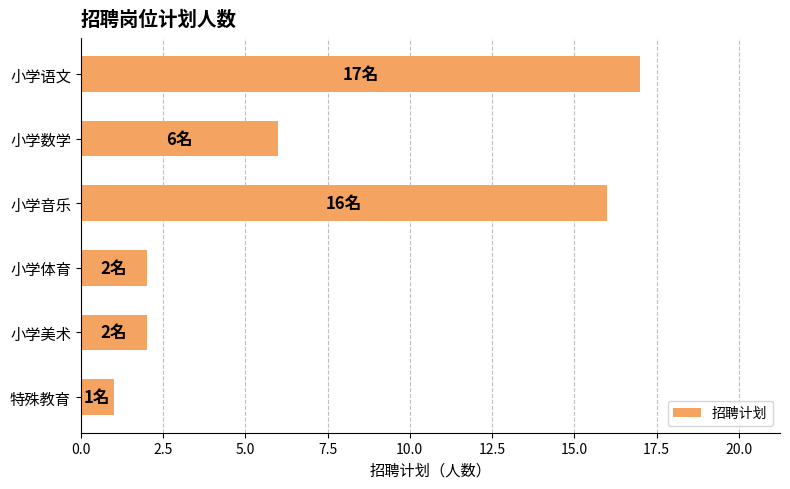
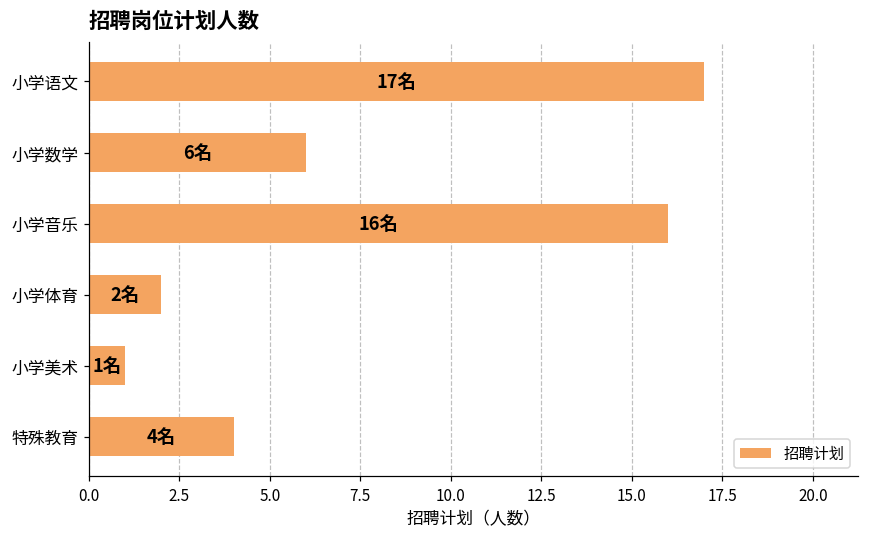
小学美术: 2名 -> 1名
特殊教育: 1名 -> 4名
